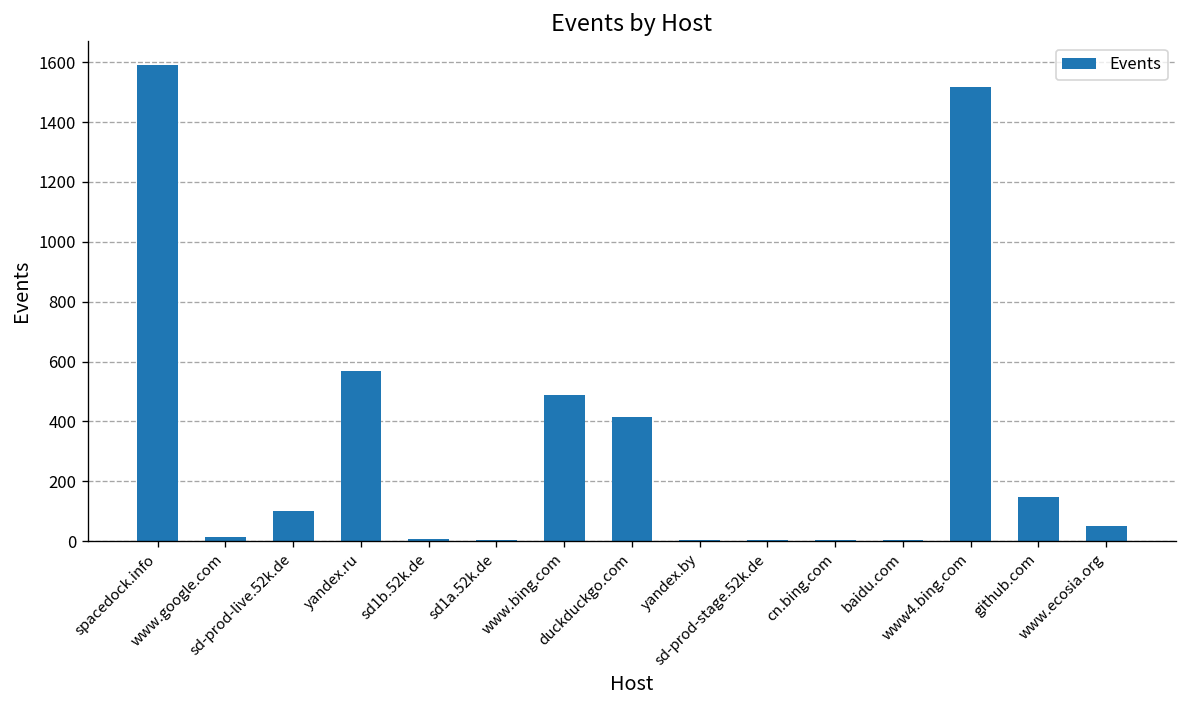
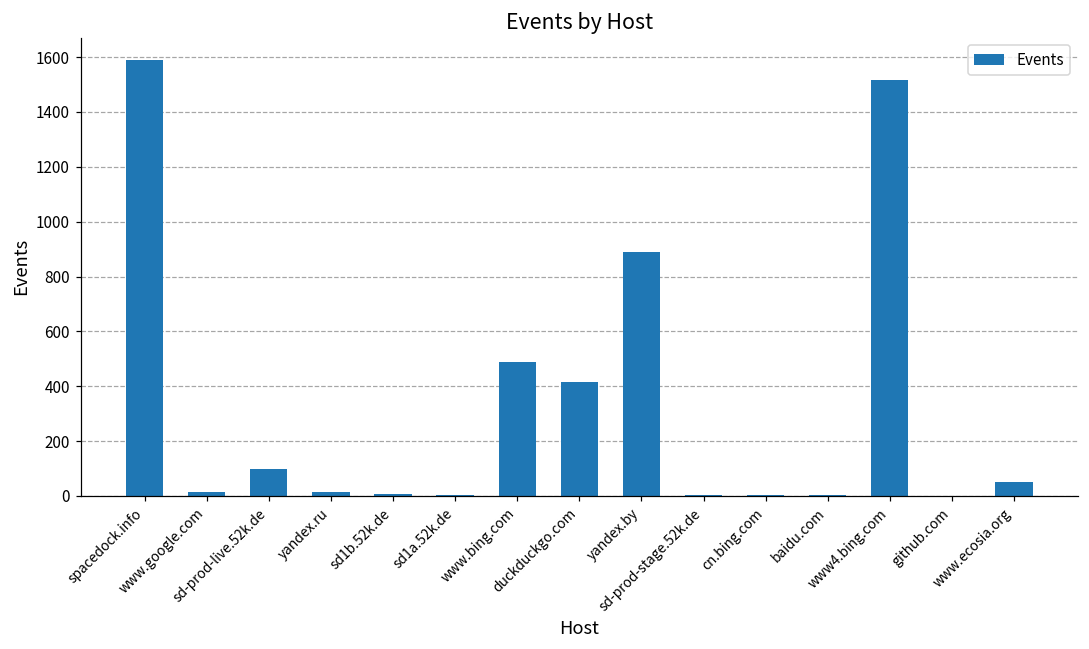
yandex.ru: 570 -> 10
yandex.by: 0 -> 890
github.com: 150 -> 0
